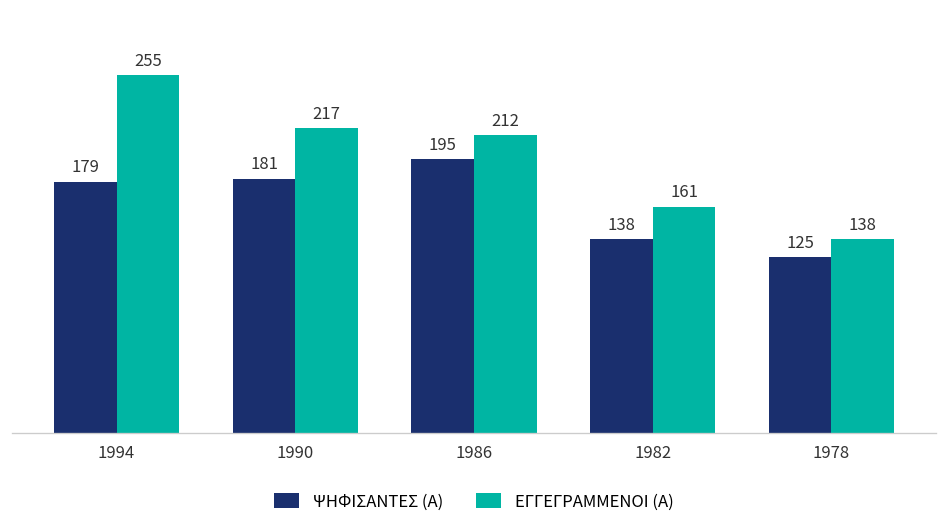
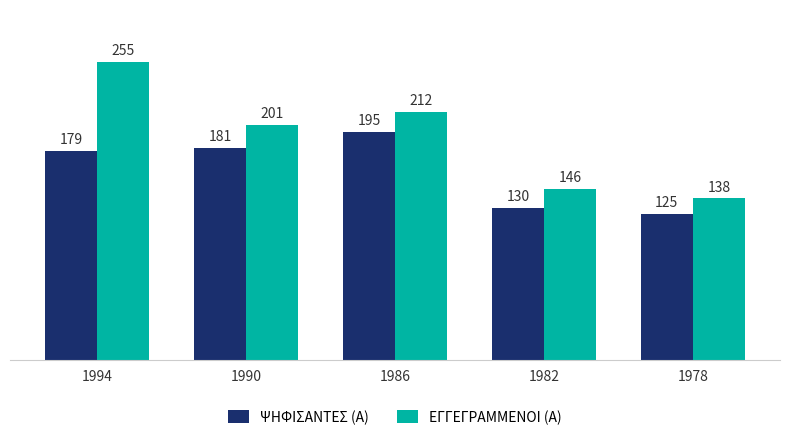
ΕΓΓΕΓΡΑΜΜΕΝΟΙ (Α), 1990: 217 -> 201
ΨΗΦΙΣΑΝΤΕΣ (Α), 1982: 138 -> 130
ΕΓΓΕΓΡΑΜΜΕΝΟΙ (Α), 1982: 161 -> 146
